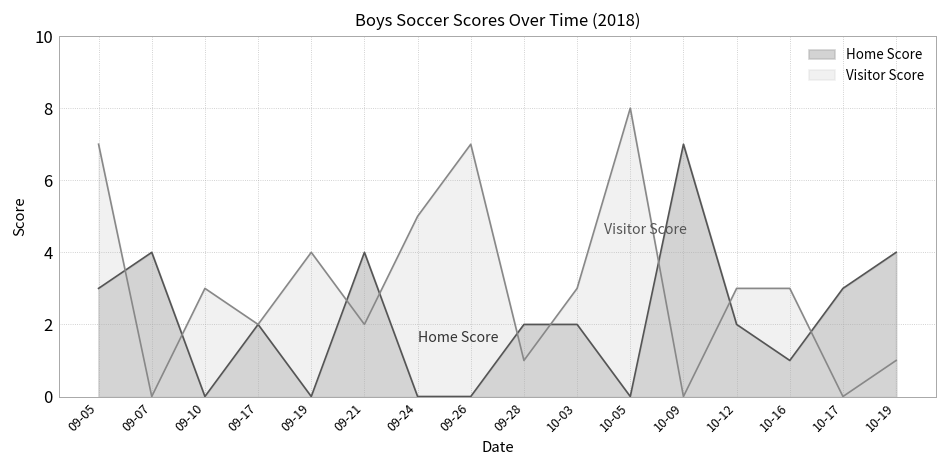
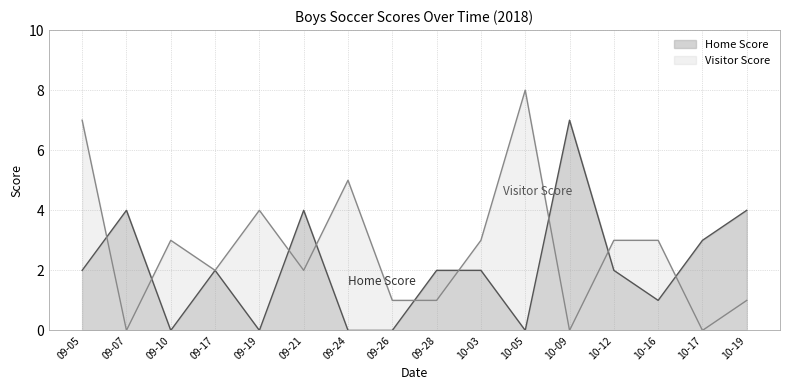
Home Score, 09-05: 3 -> 2
Visitor Score, 09-26: 7 -> 1
